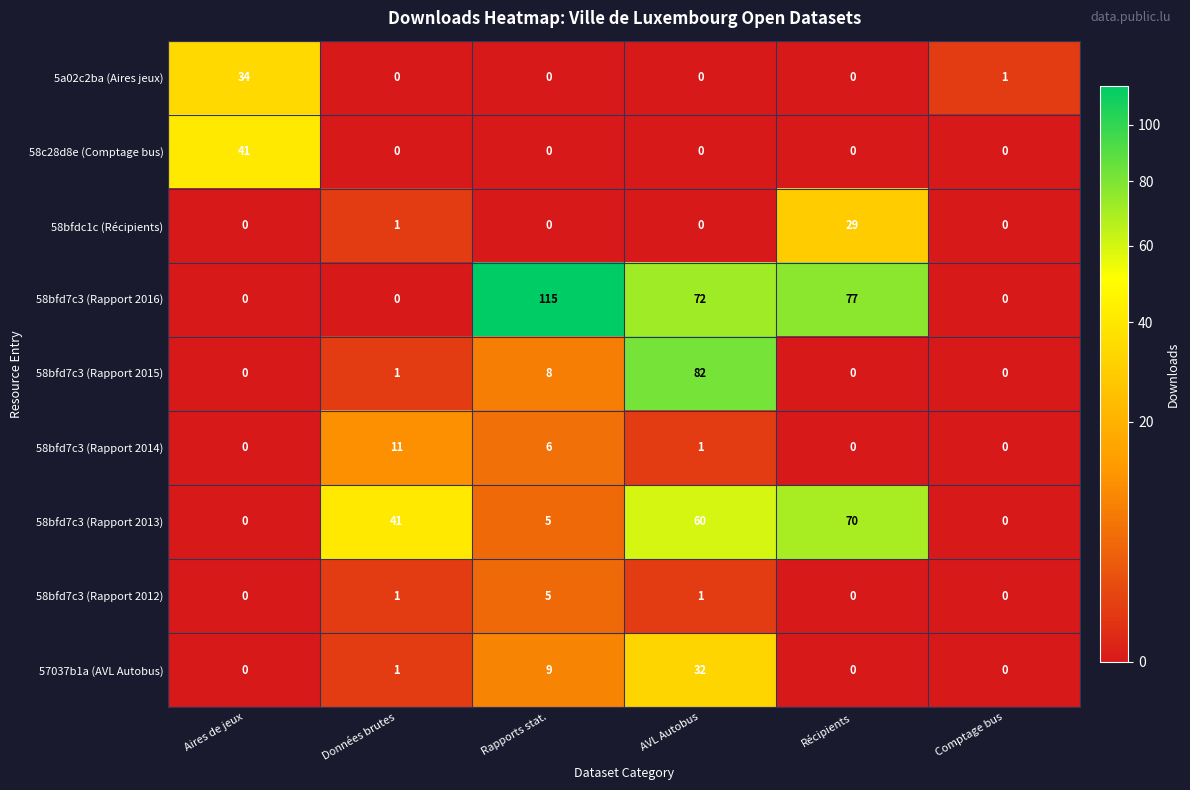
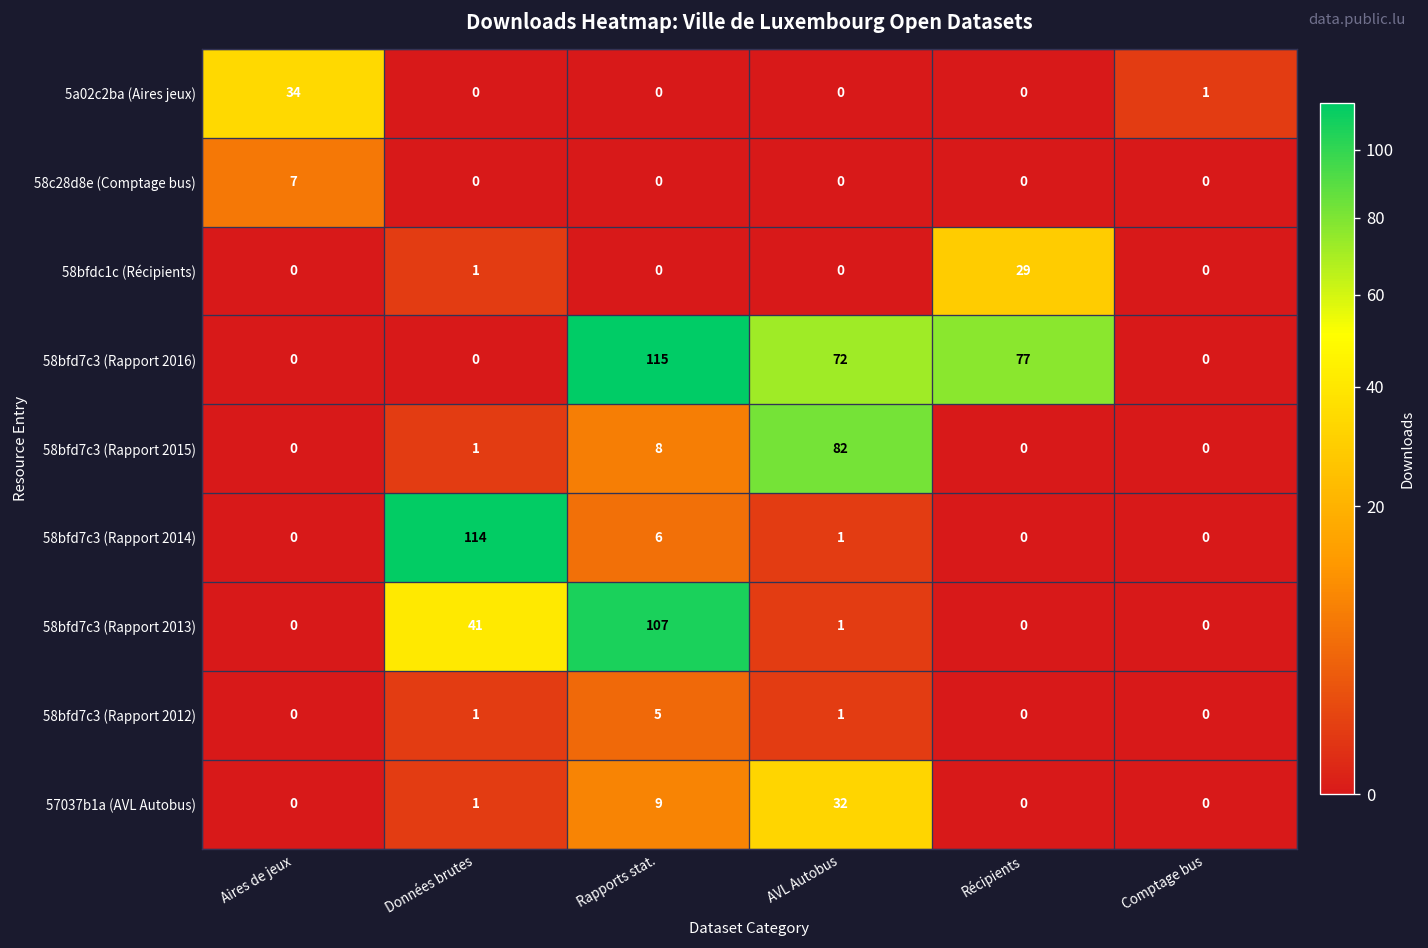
58c28d8e (Comptage bus), Aires de jeux: 41 -> 7
58bfd7c3 (Rapport 2014), Données brutes: 11 -> 114
58bfd7c3 (Rapport 2013), Rapports stat.: 5 -> 107
58bfd7c3 (Rapport 2013), AVL Autobus: 60 -> 1
58bfd7c3 (Rapport 2013), Récipients: 70 -> 0
